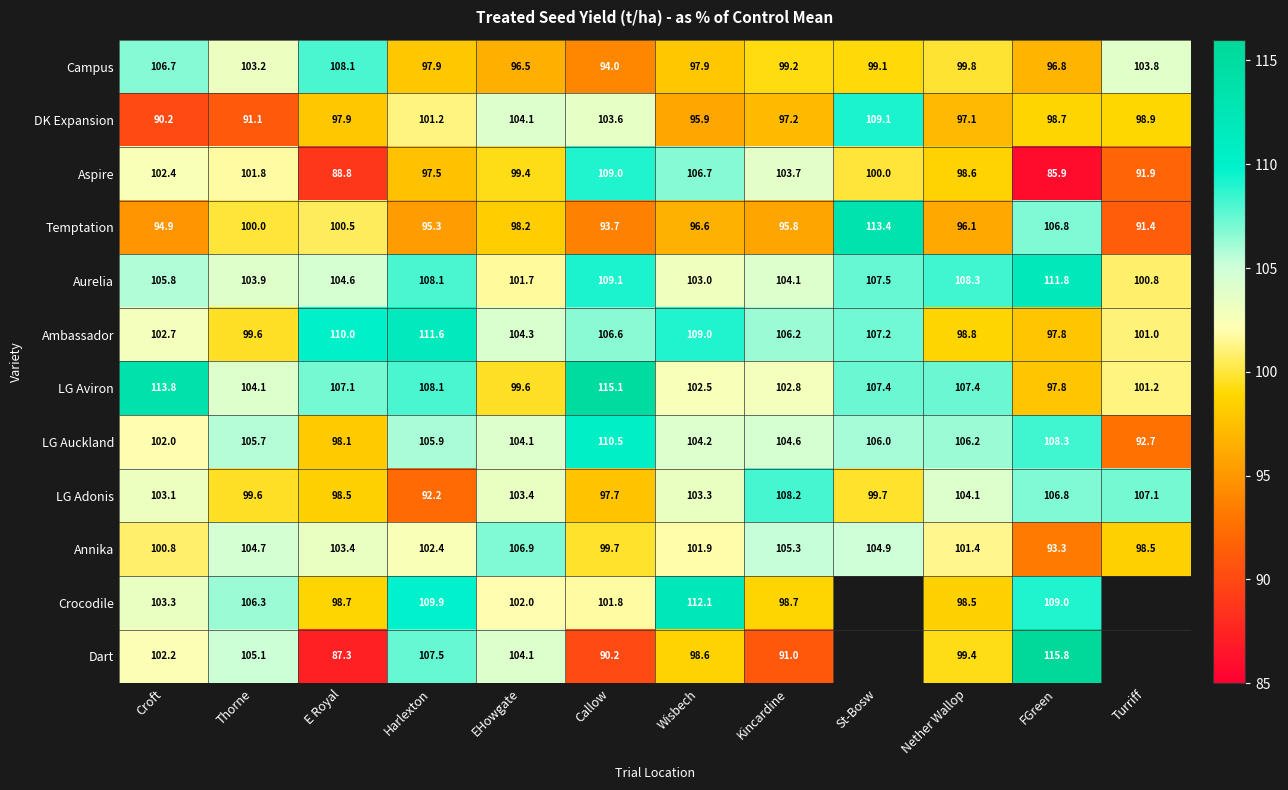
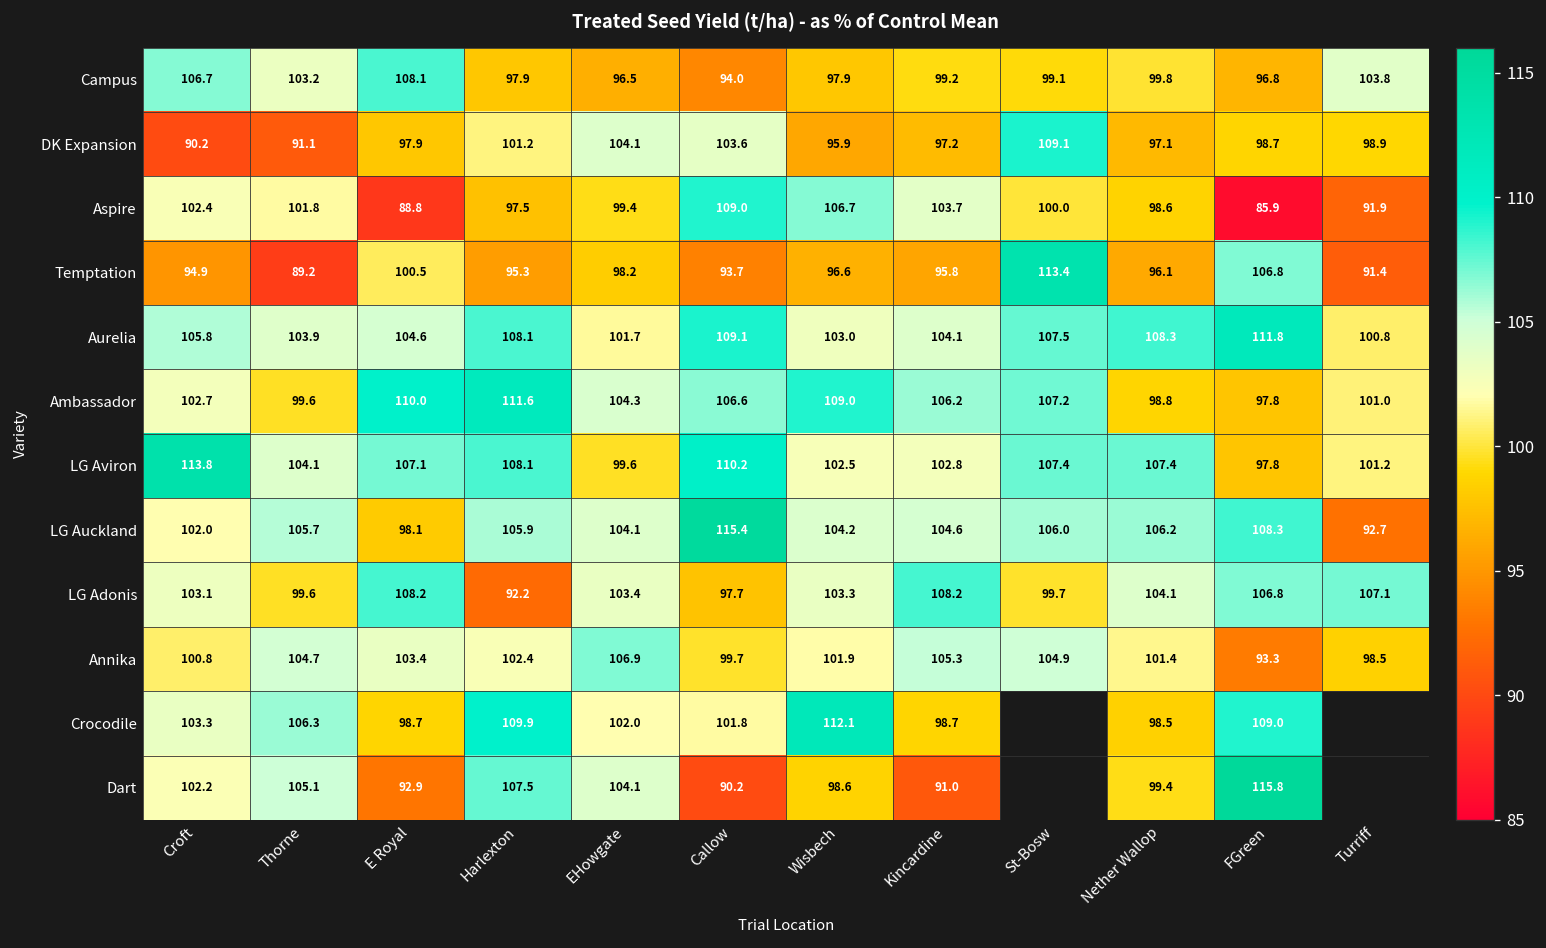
Temptation, Thorne: 100.0 -> 89.2
LG Aviron, Callow: 115.1 -> 110.2
LG Auckland, Callow: 110.5 -> 115.4
LG Adonis, E Royal: 98.5 -> 108.2
Dart, E Royal: 87.3 -> 92.9
